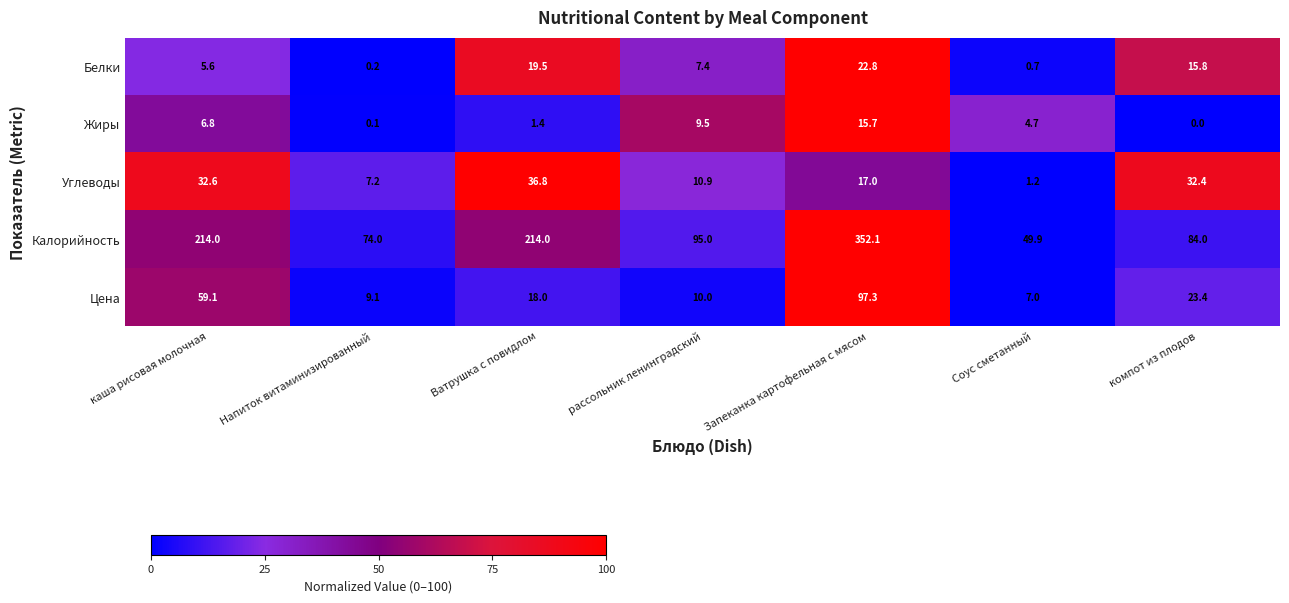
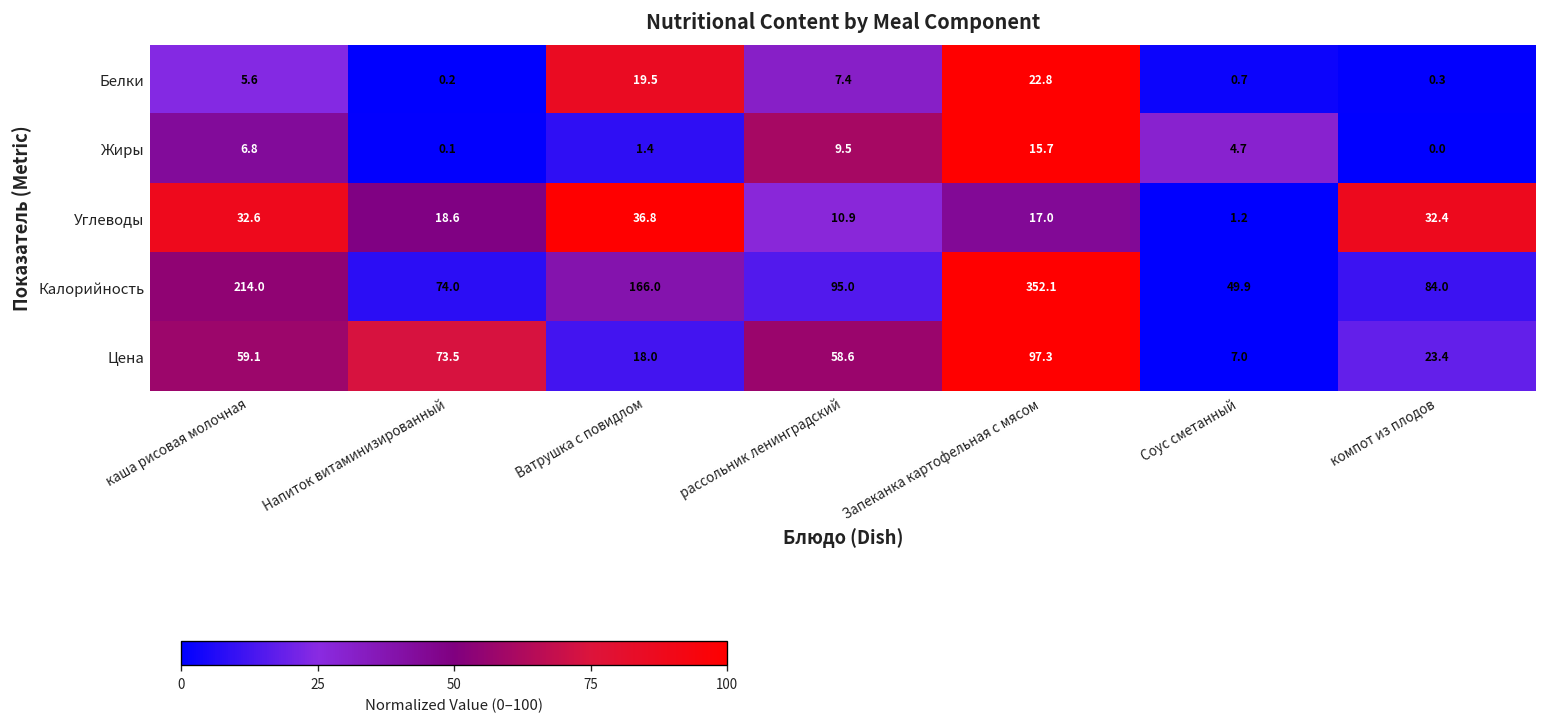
Белки, компот из плодов: 15.8 -> 0.3
Углеводы, Напиток витаминизированный: 7.2 -> 18.6
Калорийность, Ватрушка с повидлом: 214.0 -> 166.0
Цена, Напиток витаминизированный: 9.1 -> 73.5
Цена, рассольник ленинградский: 10.0 -> 58.6
